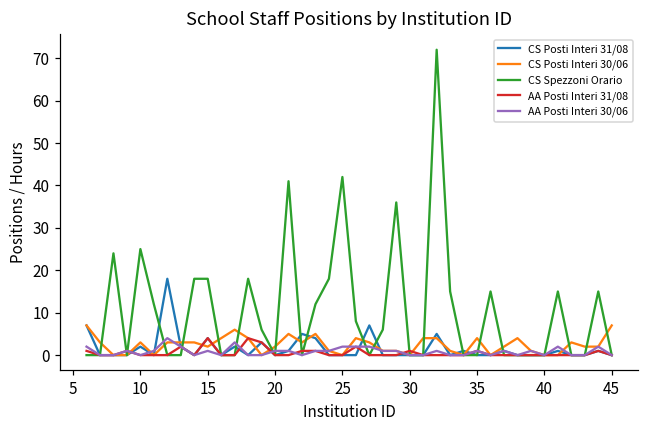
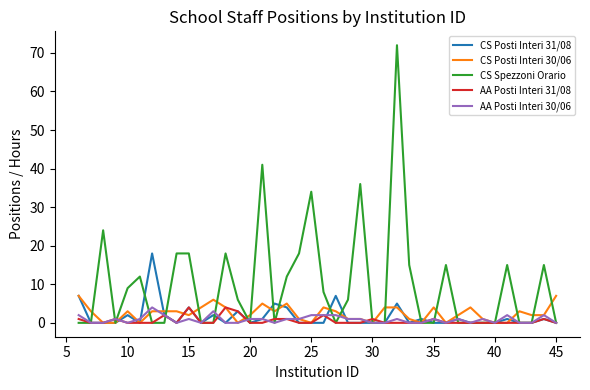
CS Spezzoni Orario, 10: 25 -> 9
CS Spezzoni Orario, 25: 42 -> 34
